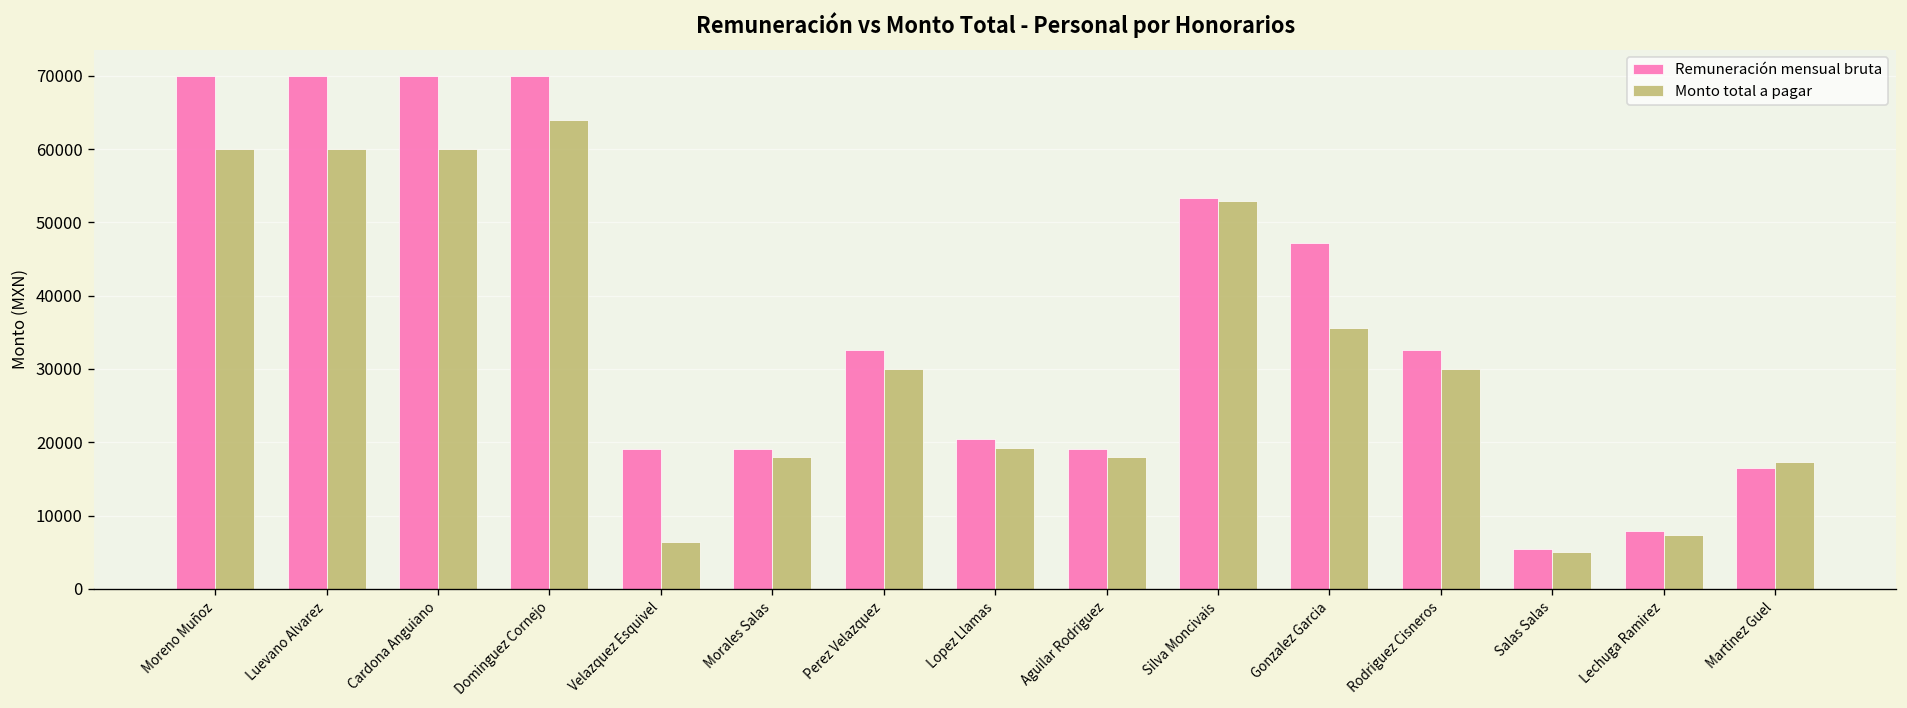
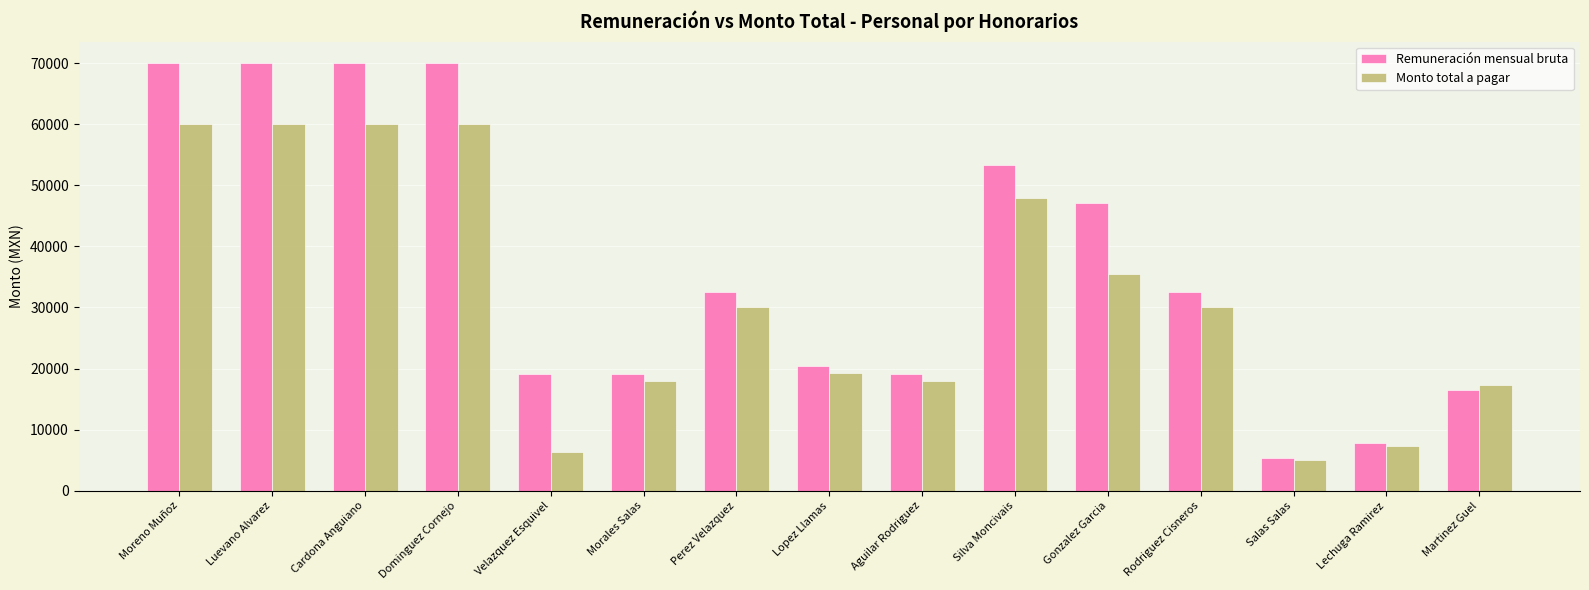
Monto total a pagar, Dominguez Cornejo: 64000 -> 60000
Monto total a pagar, Silva Moncivais: 53000 -> 48000
